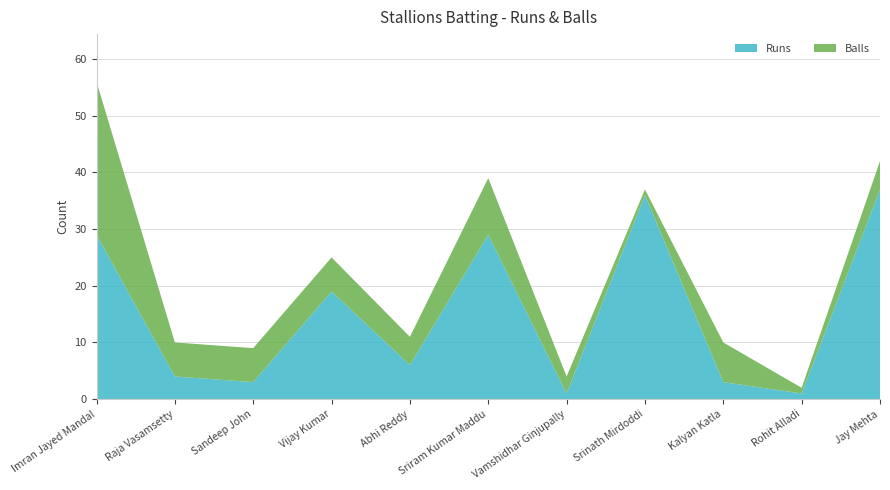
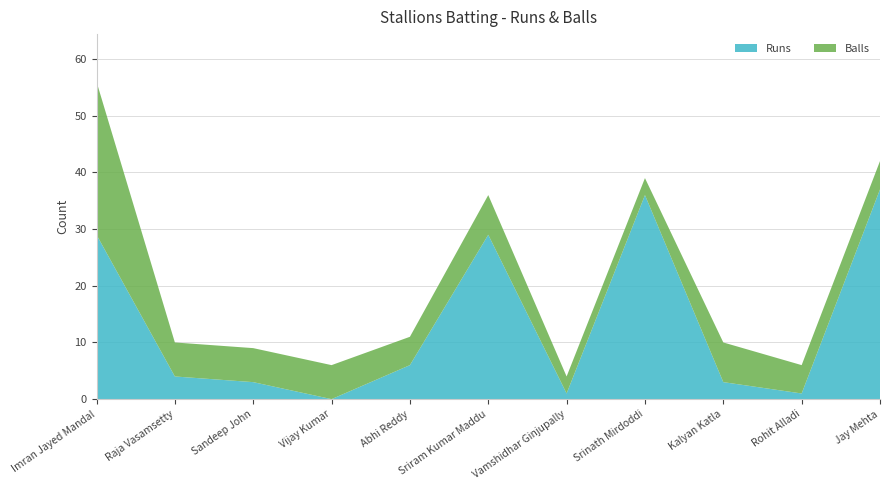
Runs, Vijay Kumar: 19 -> 0
Balls, Sriram Kumar Maddu: 10 -> 7
Balls, Srinath Mirdoddi: 1 -> 3
Balls, Rohit Alladi: 1 -> 5
